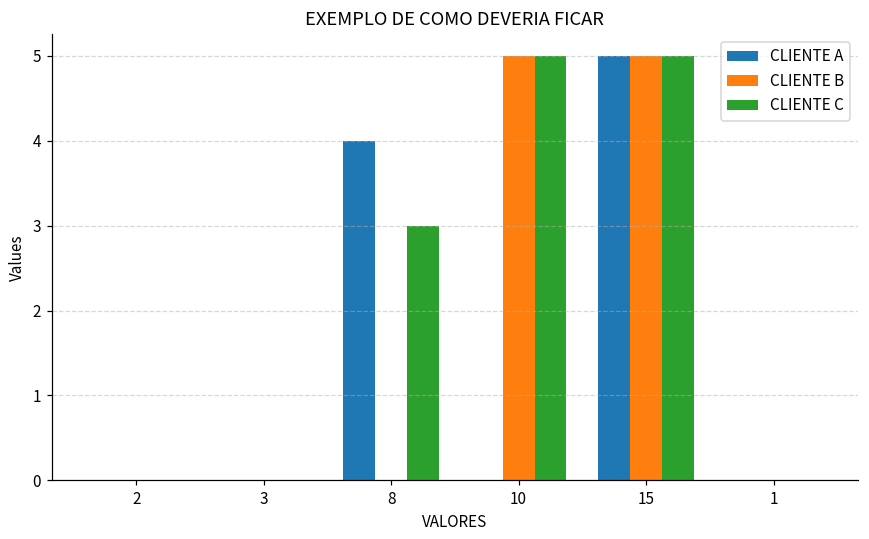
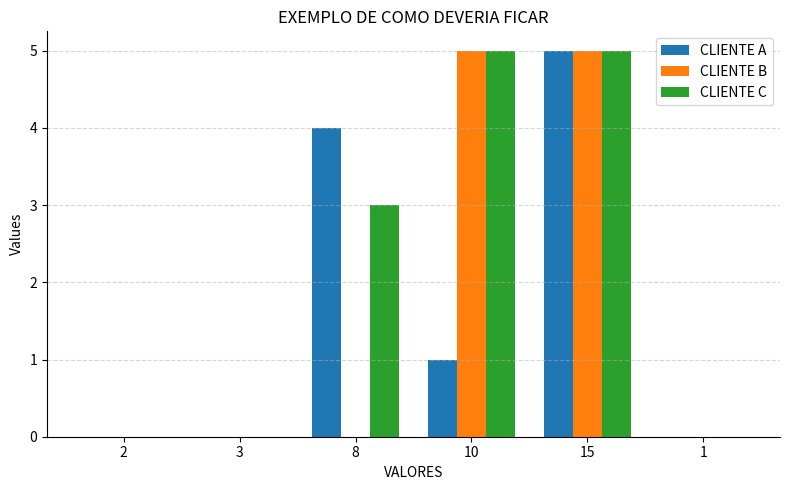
CLIENTE A, 10: 0 -> 1
